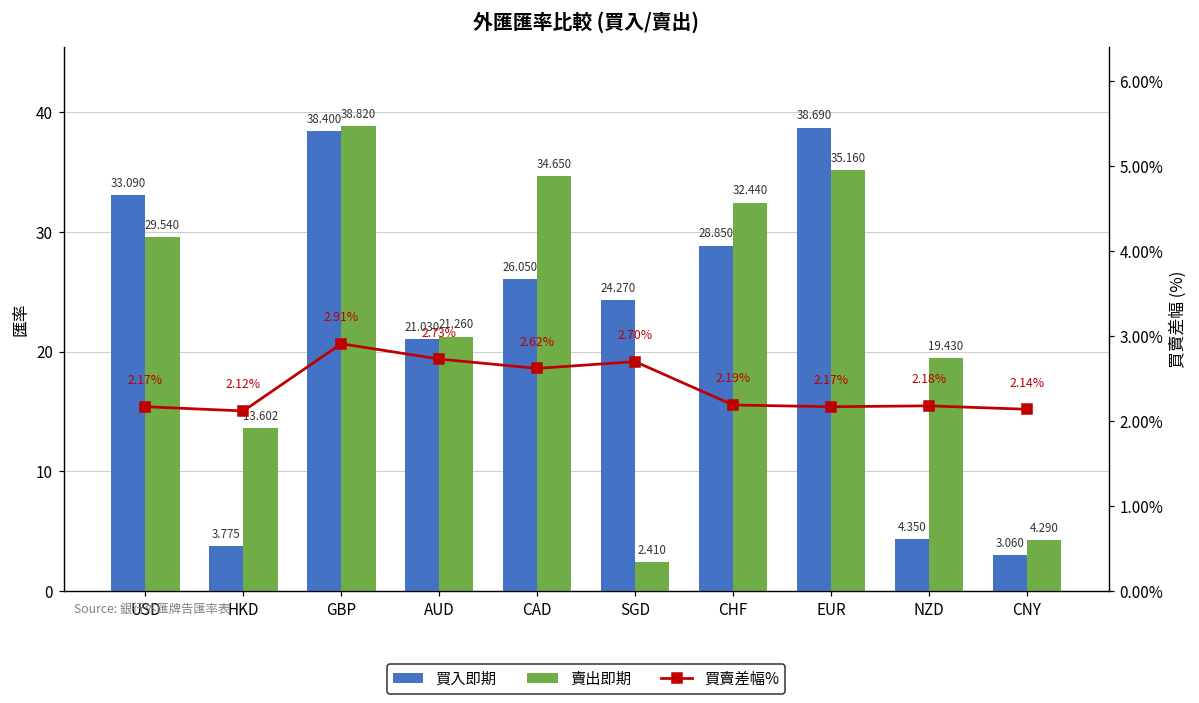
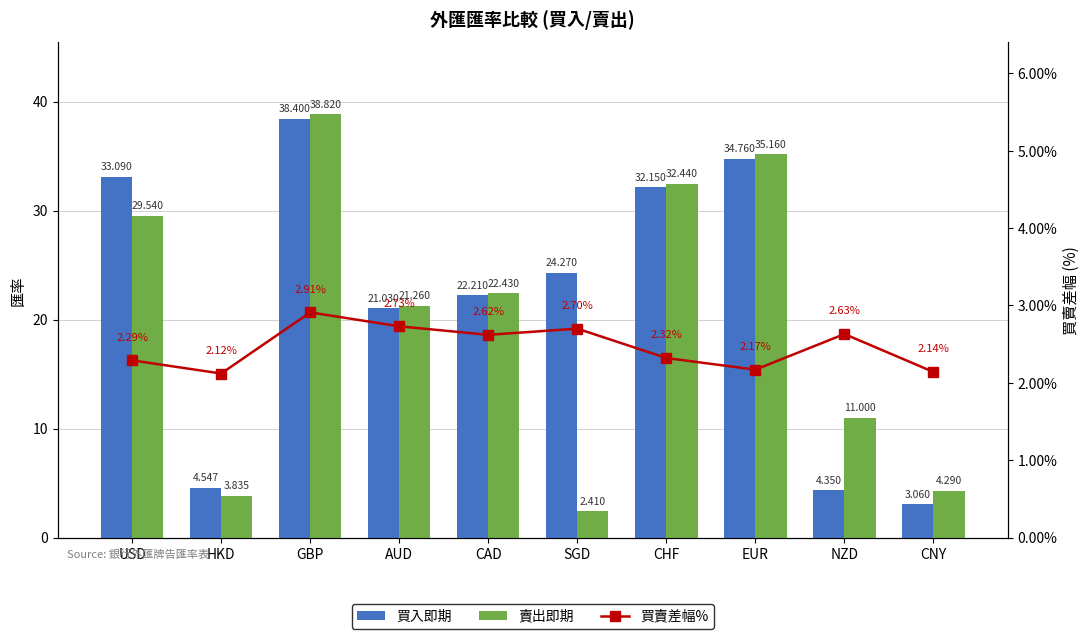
買入即期, HKD: 3.775 -> 4.547
賣出即期, HKD: 13.602 -> 3.835
買入即期, CAD: 26.050 -> 22.210
賣出即期, CAD: 34.650 -> 22.430
買入即期, CHF: 28.850 -> 32.150
買入即期, EUR: 38.690 -> 34.760
賣出即期, NZD: 19.430 -> 11.000
買賣差幅%, USD: 2.17% -> 2.29%
買賣差幅%, CHF: 2.19% -> 2.32%
買賣差幅%, NZD: 2.18% -> 2.63%
